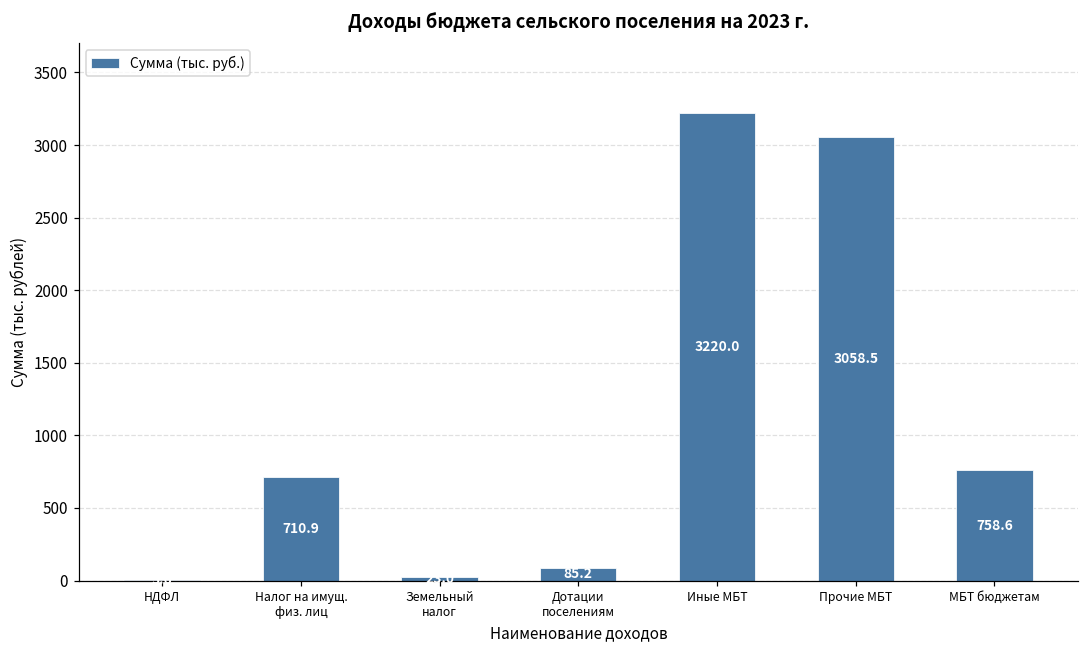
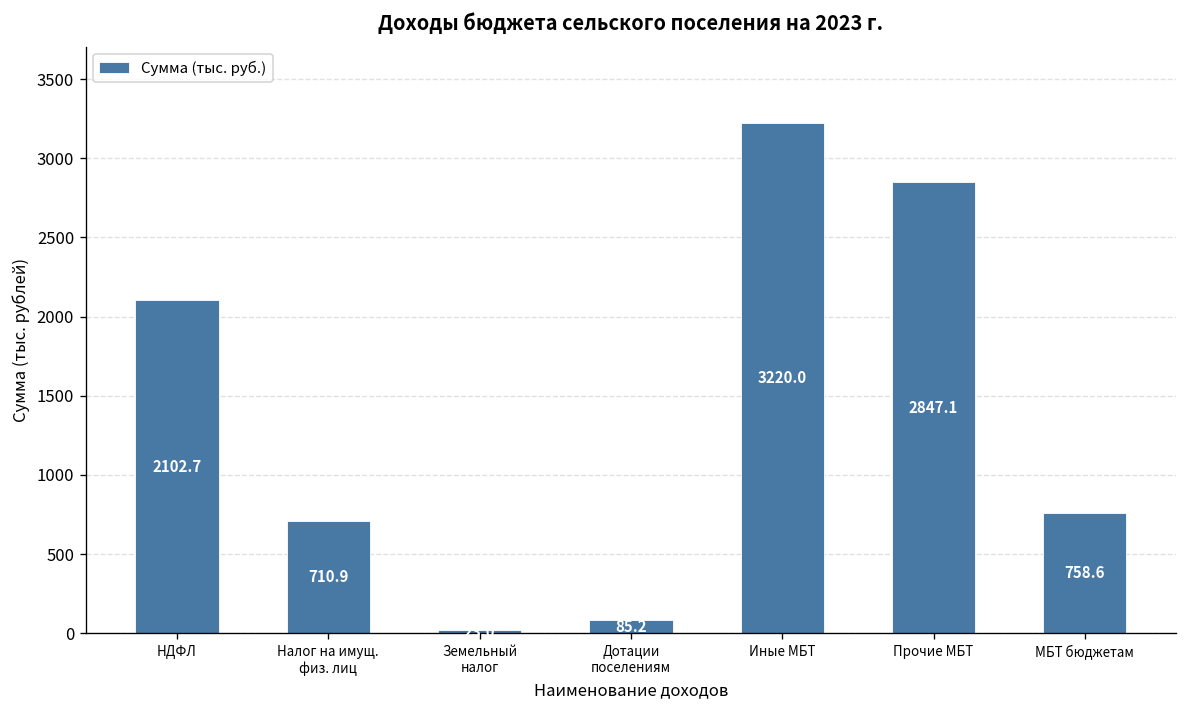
НДФЛ: 0 -> 2100
Прочие МБТ: 3058.5 -> 2847.1
